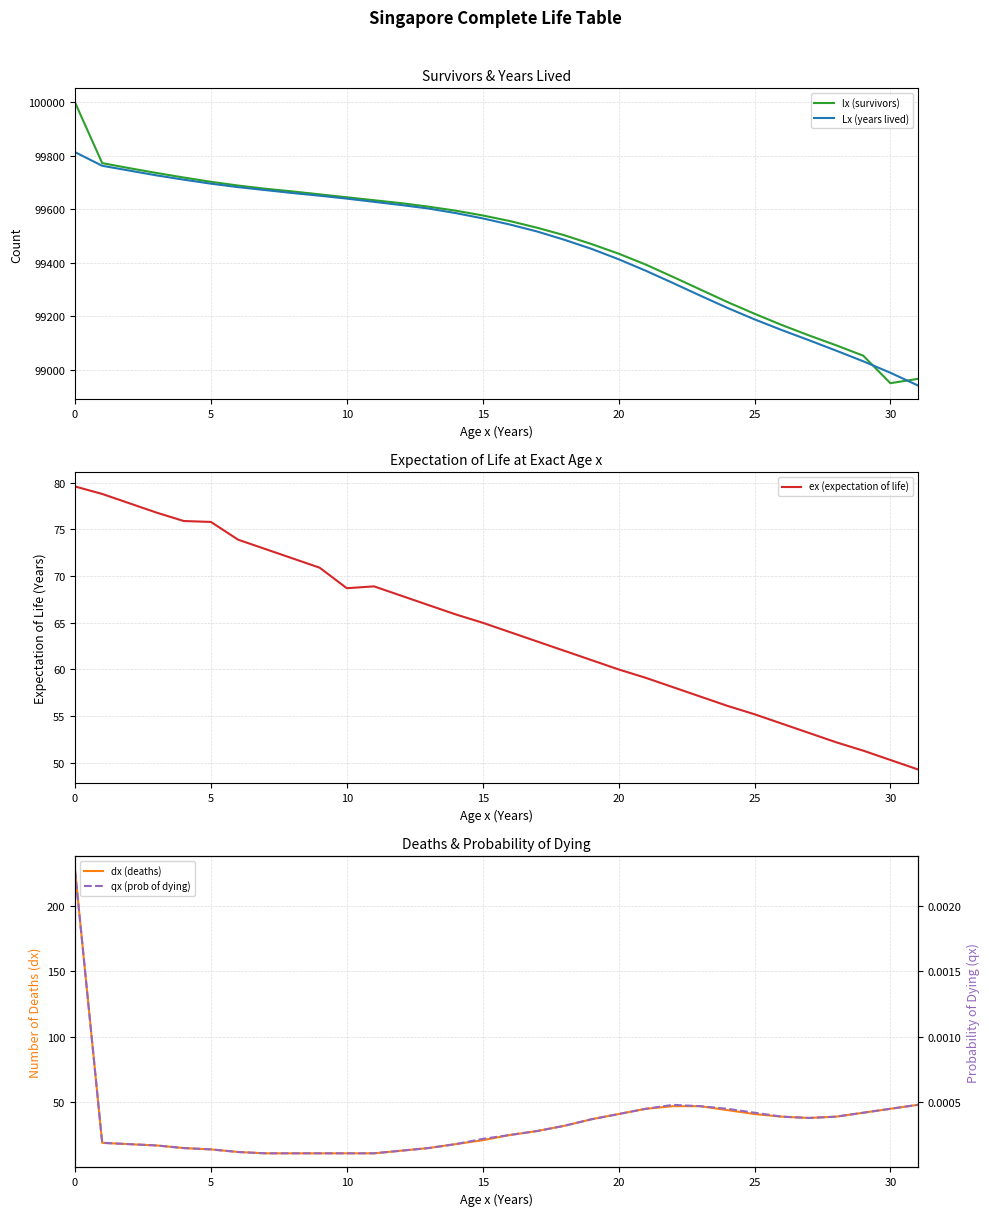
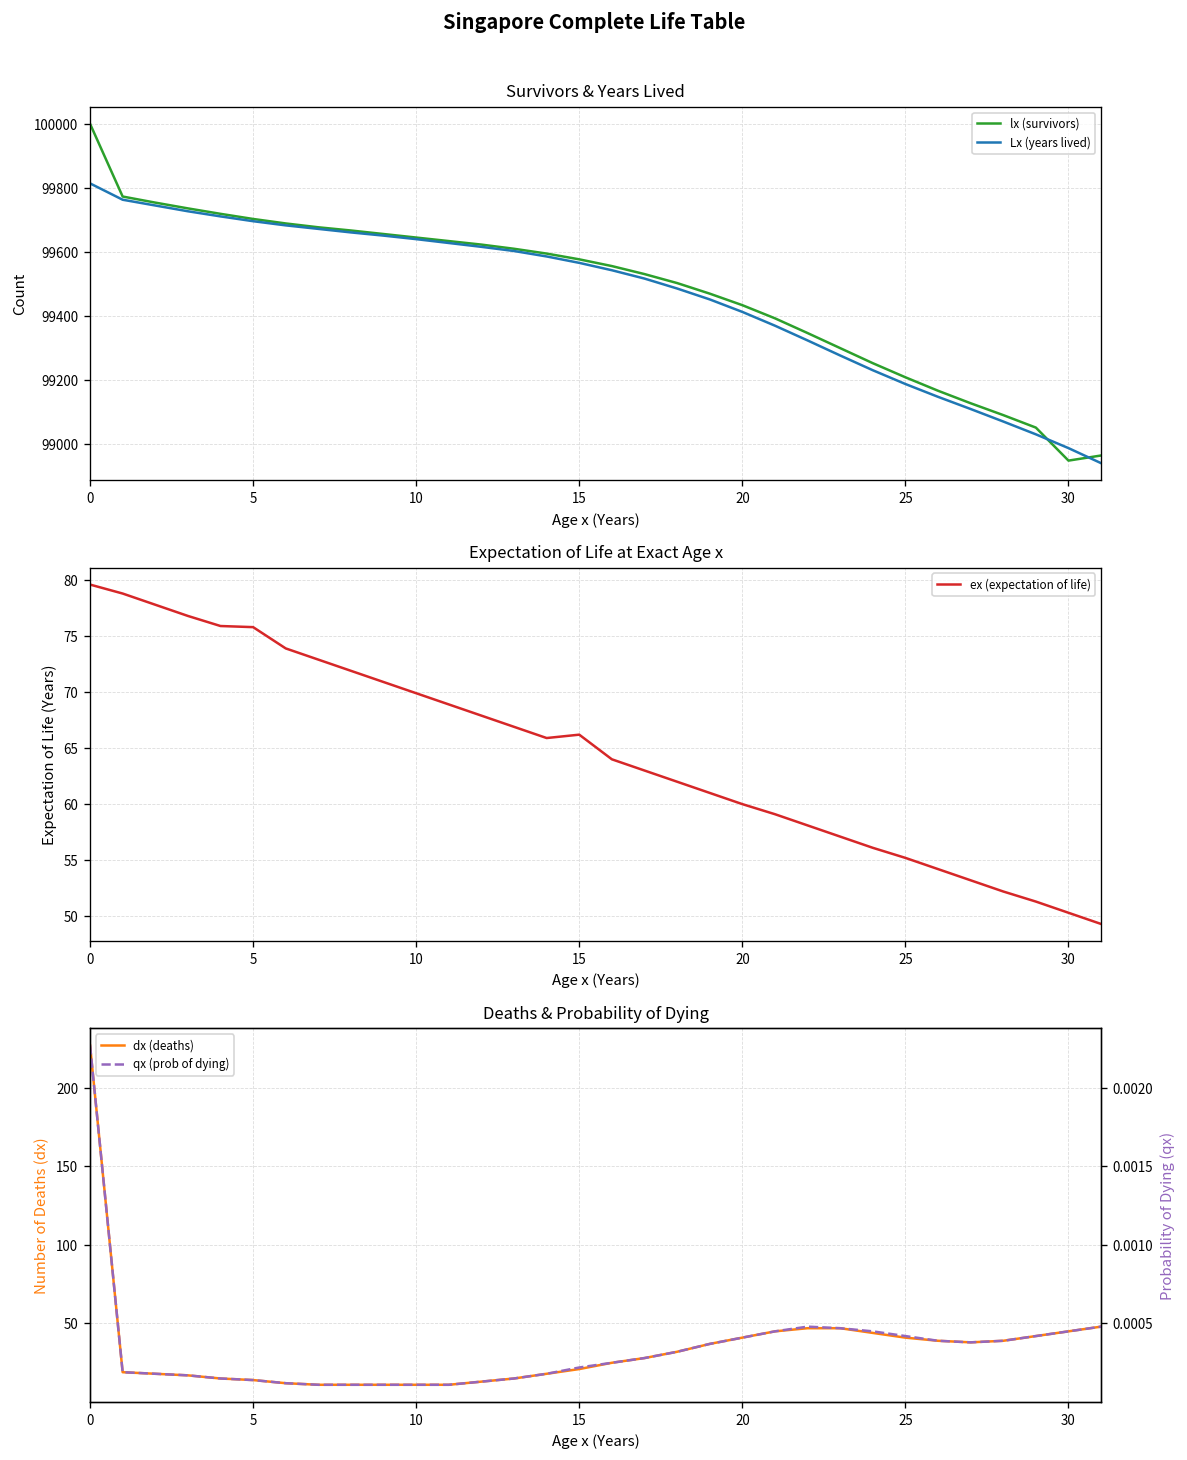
Expectation of Life at Exact Age x, 10: 69 -> 70
Expectation of Life at Exact Age x, 15: 65 -> 66
